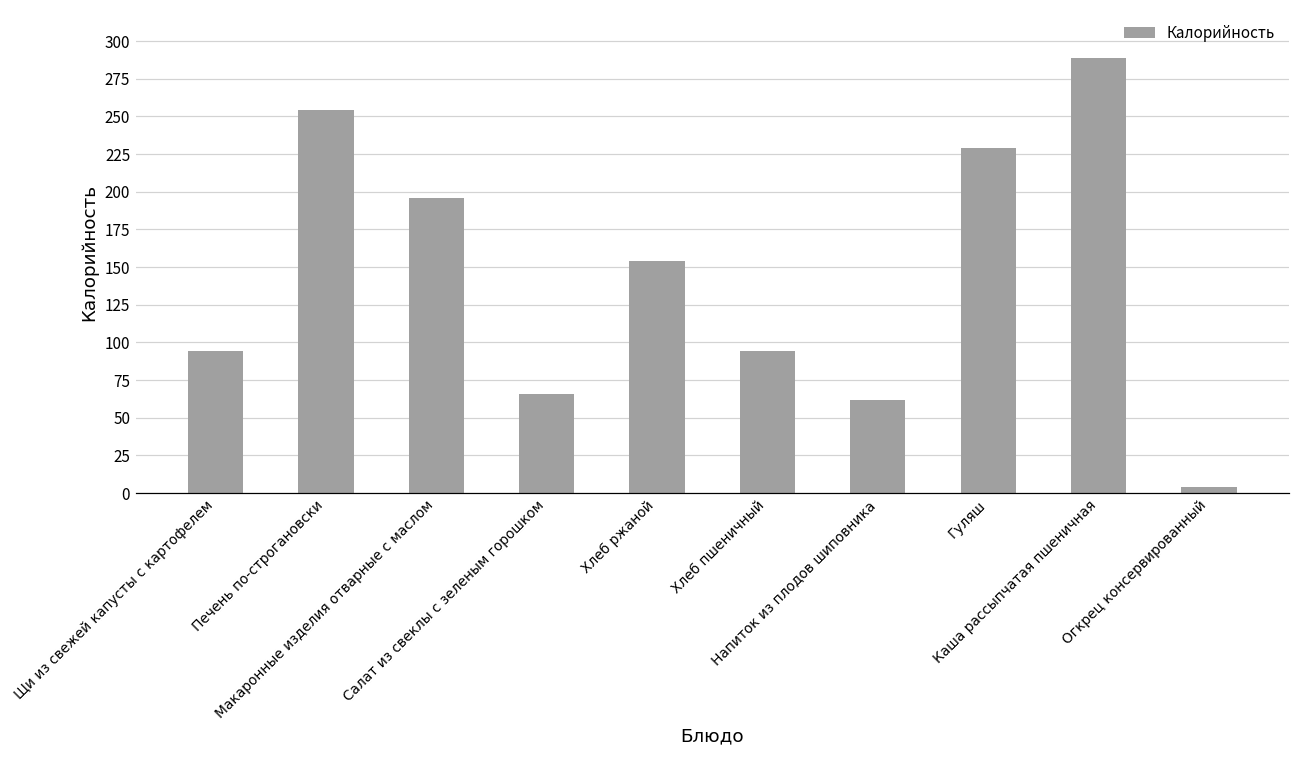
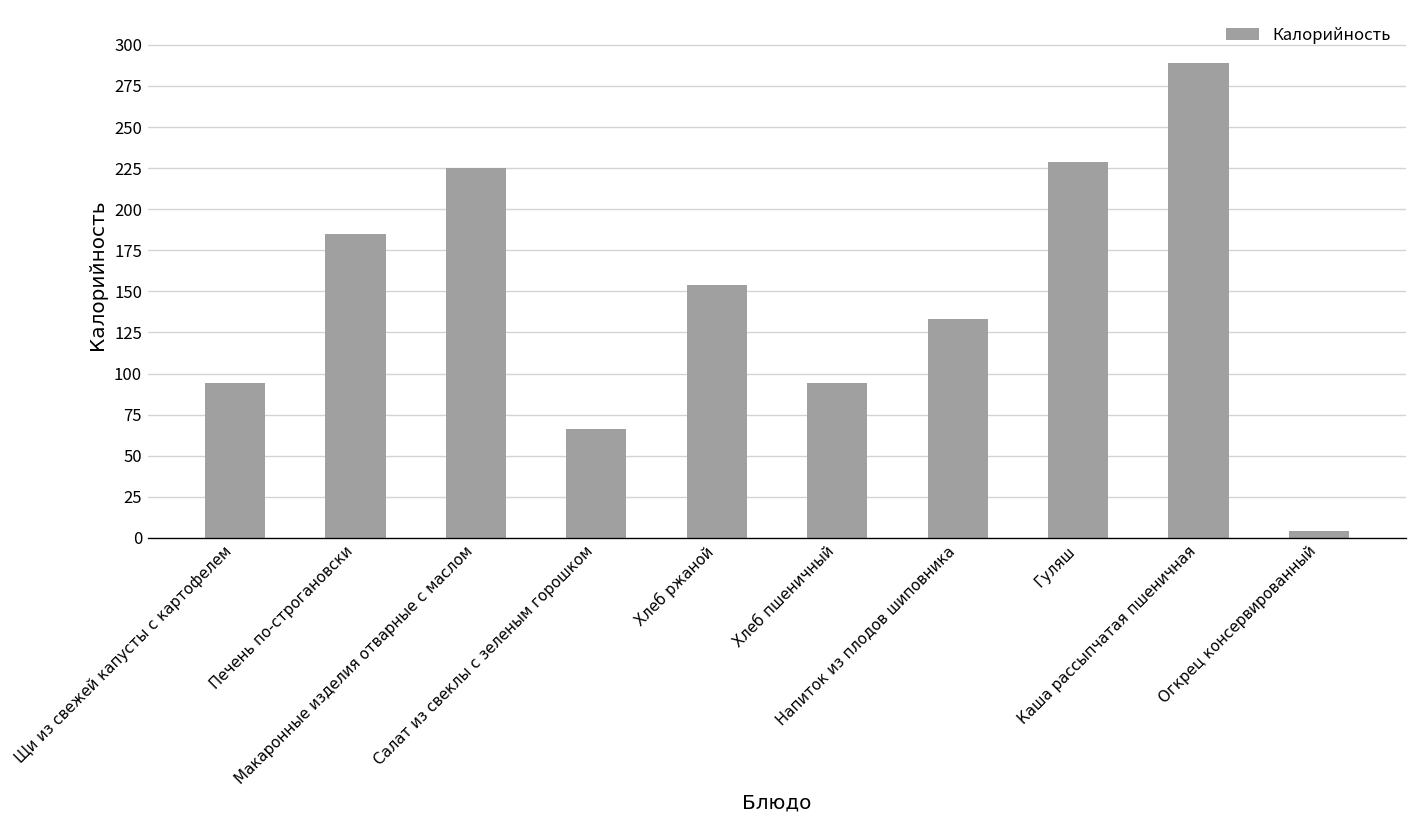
Печень по-строгановски: 254 -> 185
Макаронные изделия отварные с маслом: 196 -> 225
Напиток из плодов шиповника: 62 -> 133
